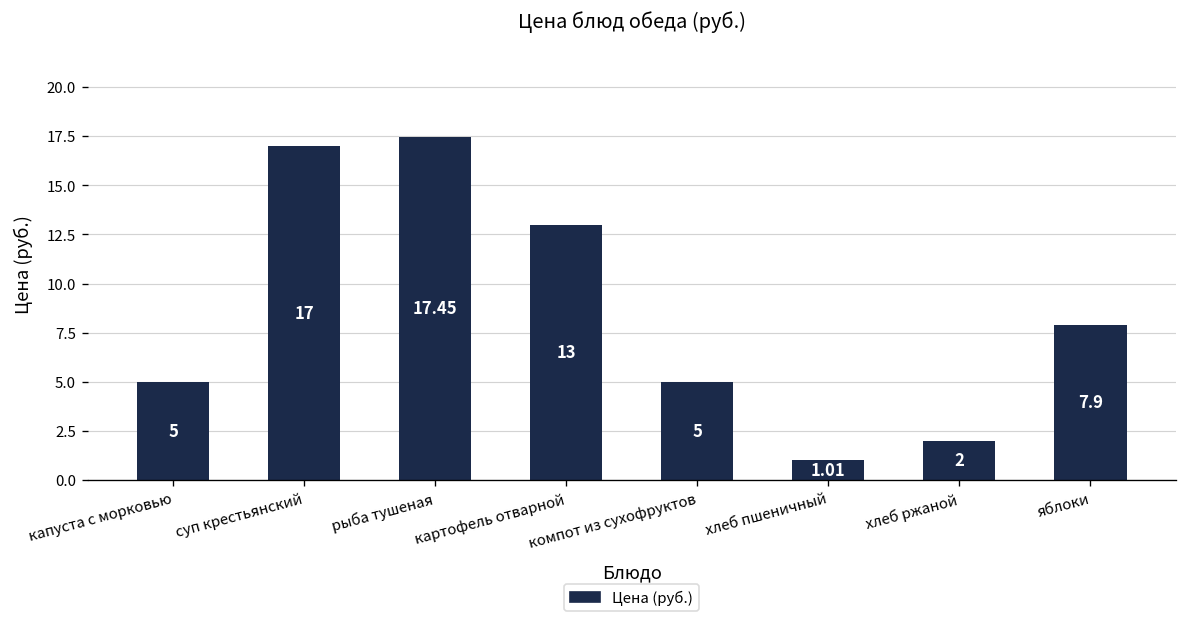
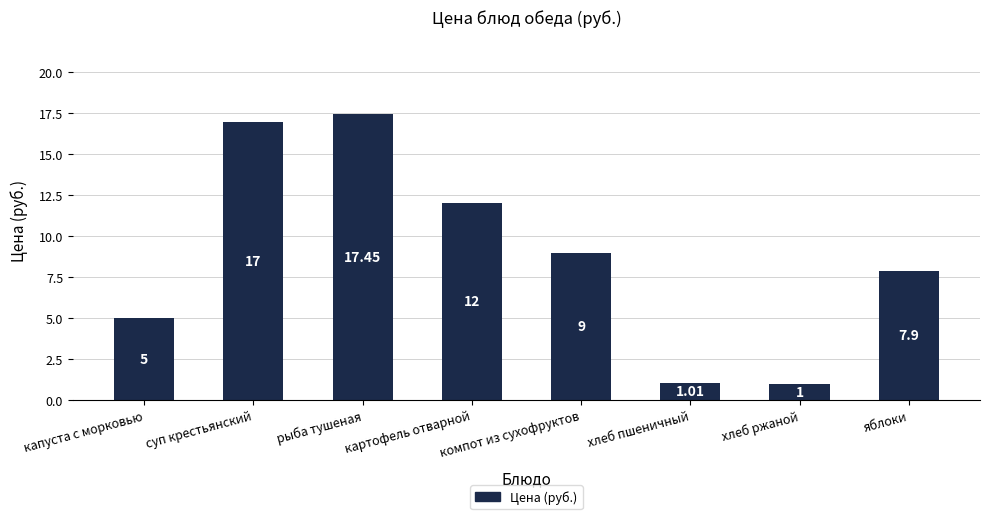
картофель отварной: 13 -> 12
компот из сухофруктов: 5 -> 9
хлеб ржаной: 2 -> 1
